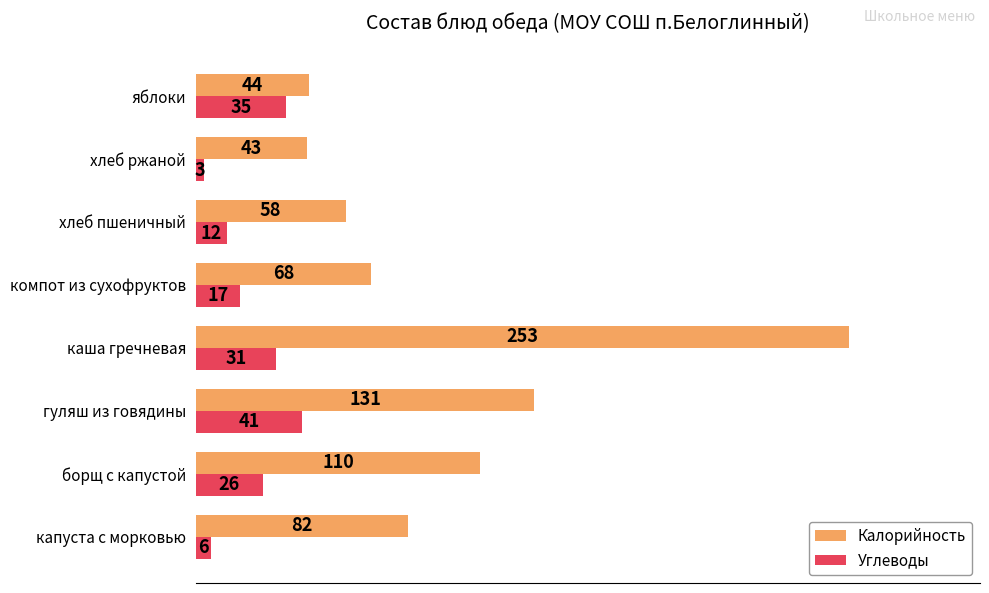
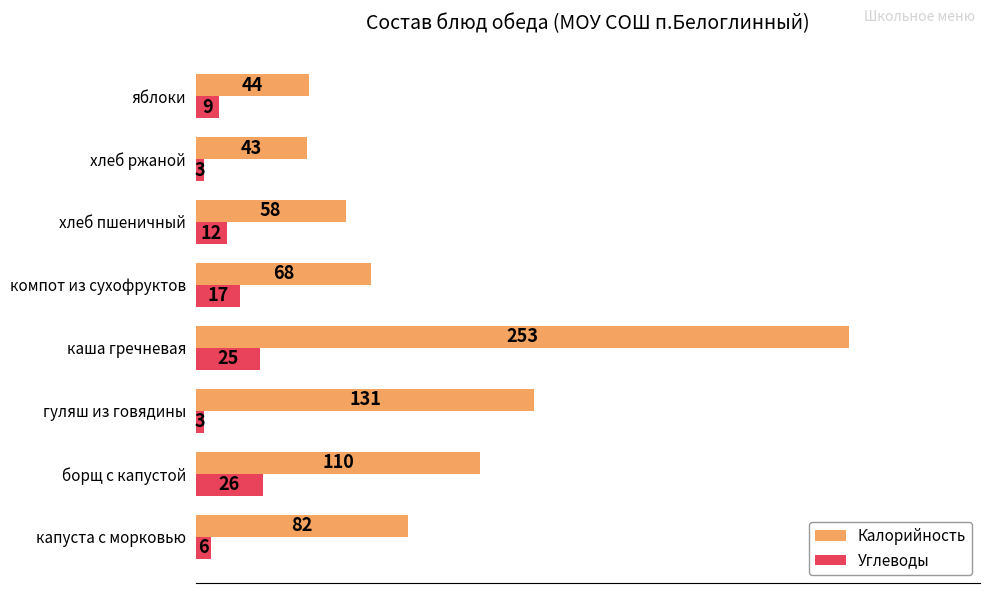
Углеводы, яблоки: 35 -> 9
Углеводы, каша гречневая: 31 -> 25
Углеводы, гуляш из говядины: 41 -> 3
